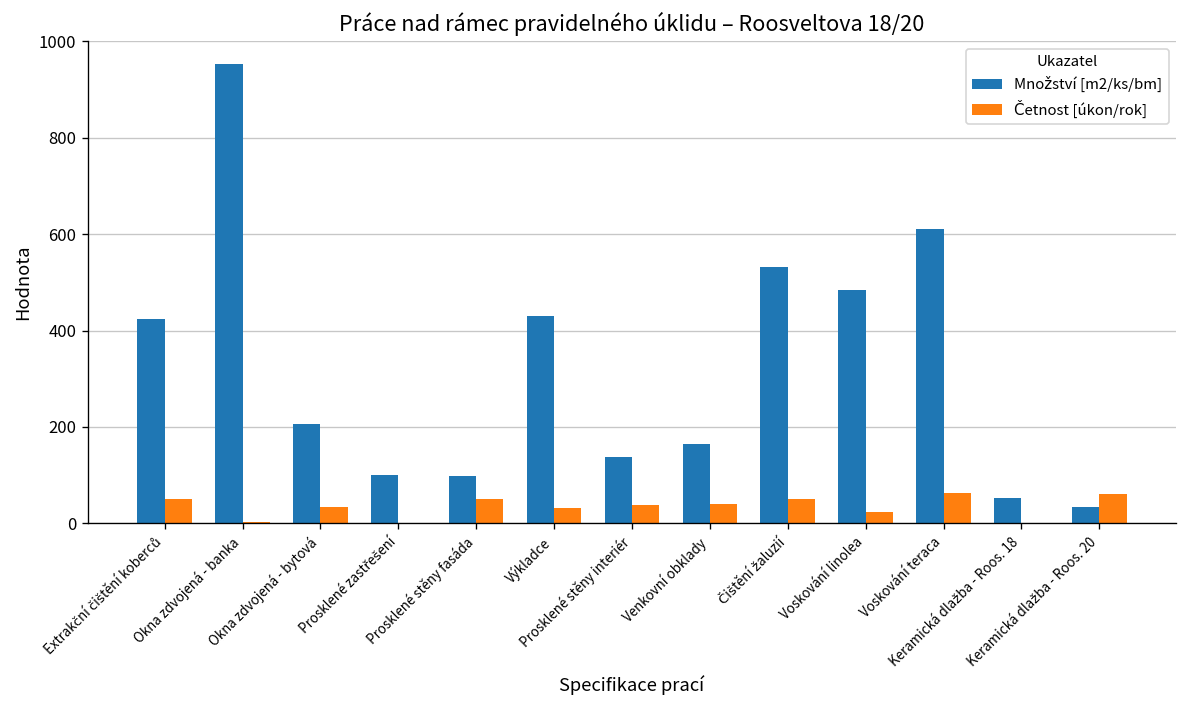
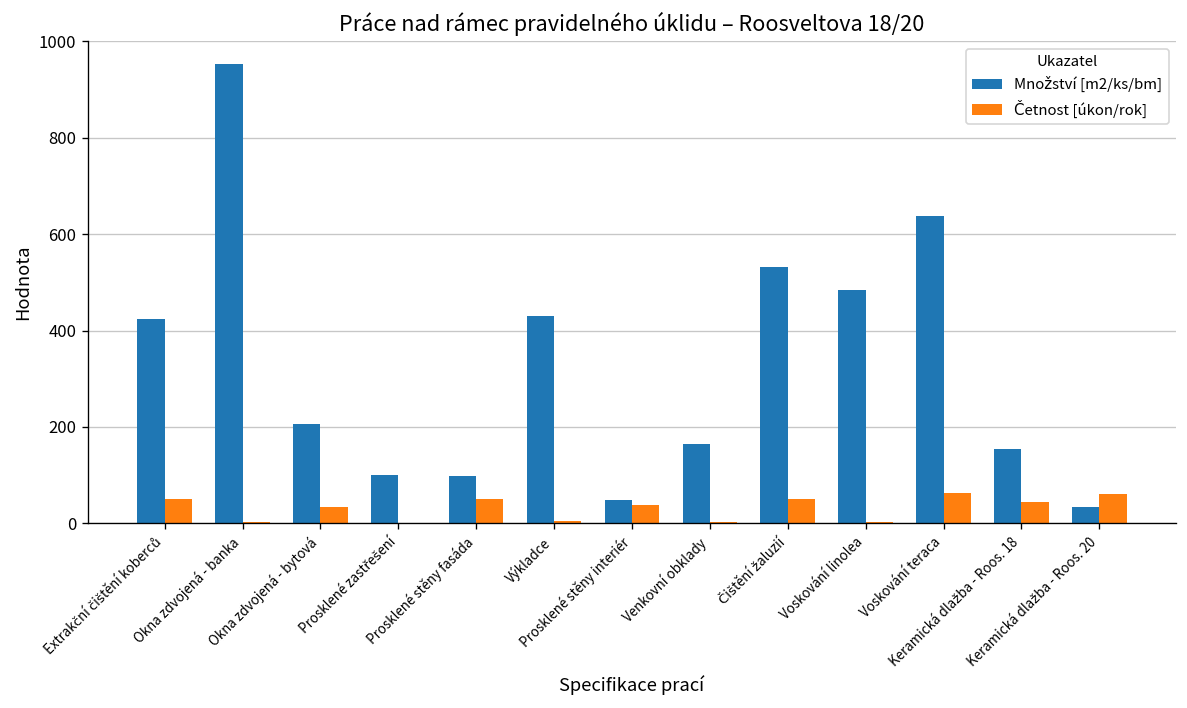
Četnost [úkon/rok], Výkladce: 30 -> 0
Množství [m2/ks/bm], Prosklené stěny interiér: 140 -> 50
Četnost [úkon/rok], Venkovní obklady: 40 -> 0
Četnost [úkon/rok], Voskování linolea: 20 -> 0
Množství [m2/ks/bm], Voskování teraca: 610 -> 640
Množství [m2/ks/bm], Keramická dlažba - Roos. 18: 50 -> 150
Četnost [úkon/rok], Keramická dlažba - Roos. 18: 0 -> 40
